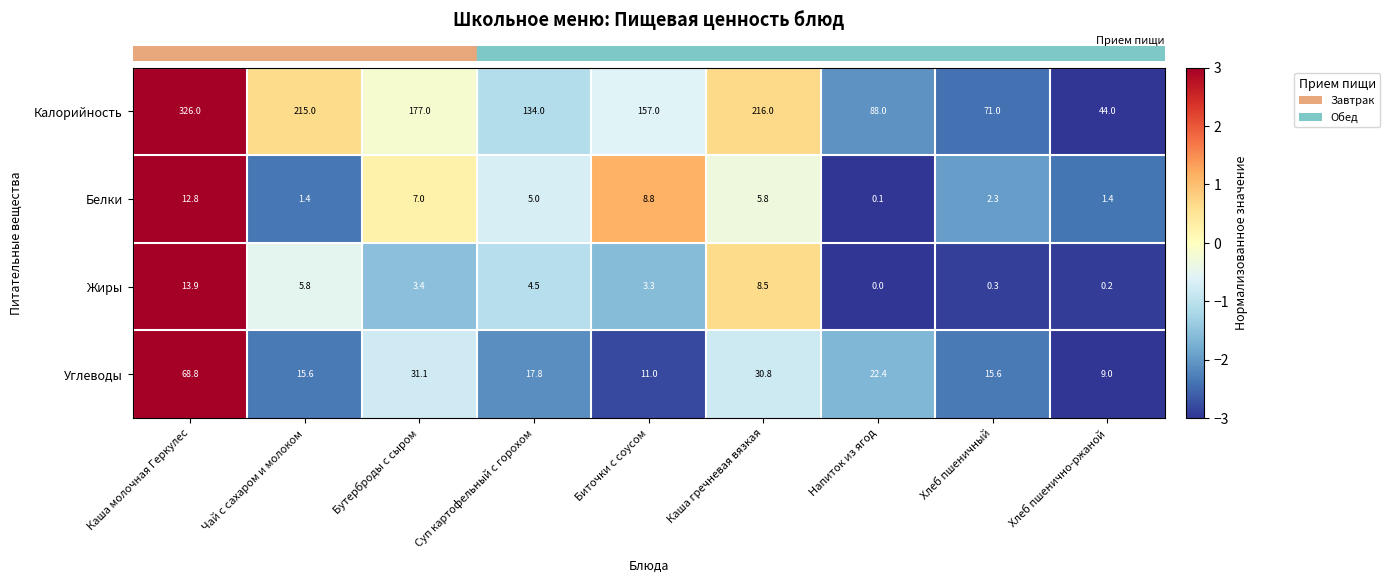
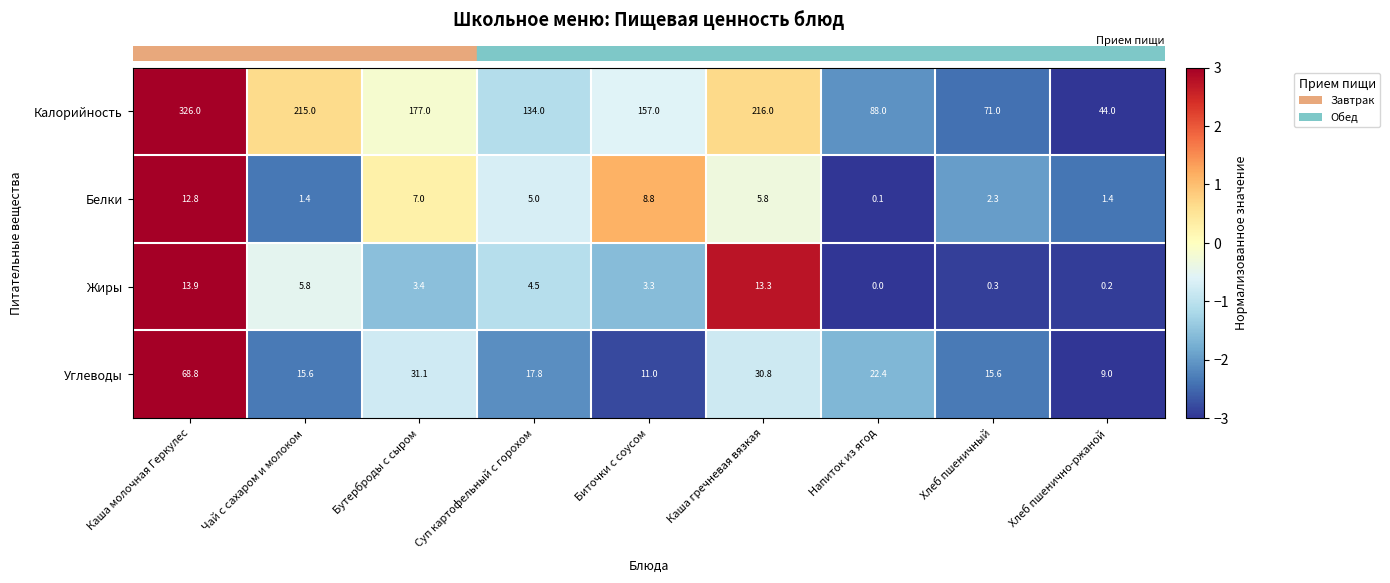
Жиры, Каша гречневая вязкая: 8.5 -> 13.3
